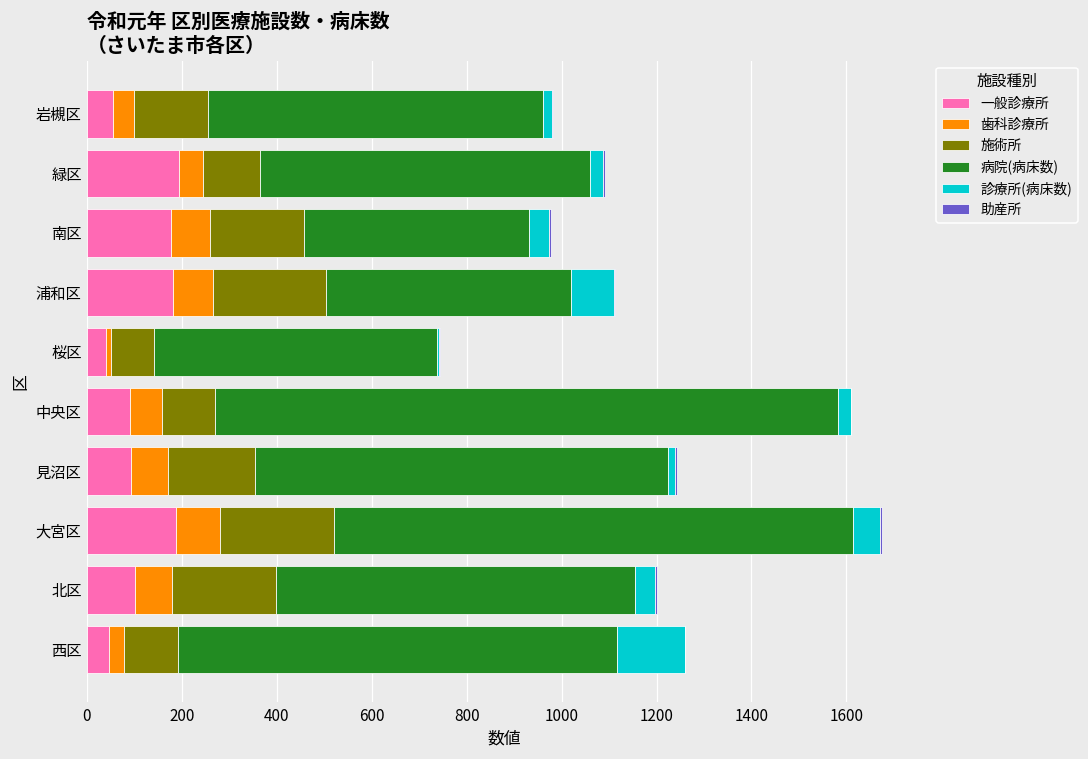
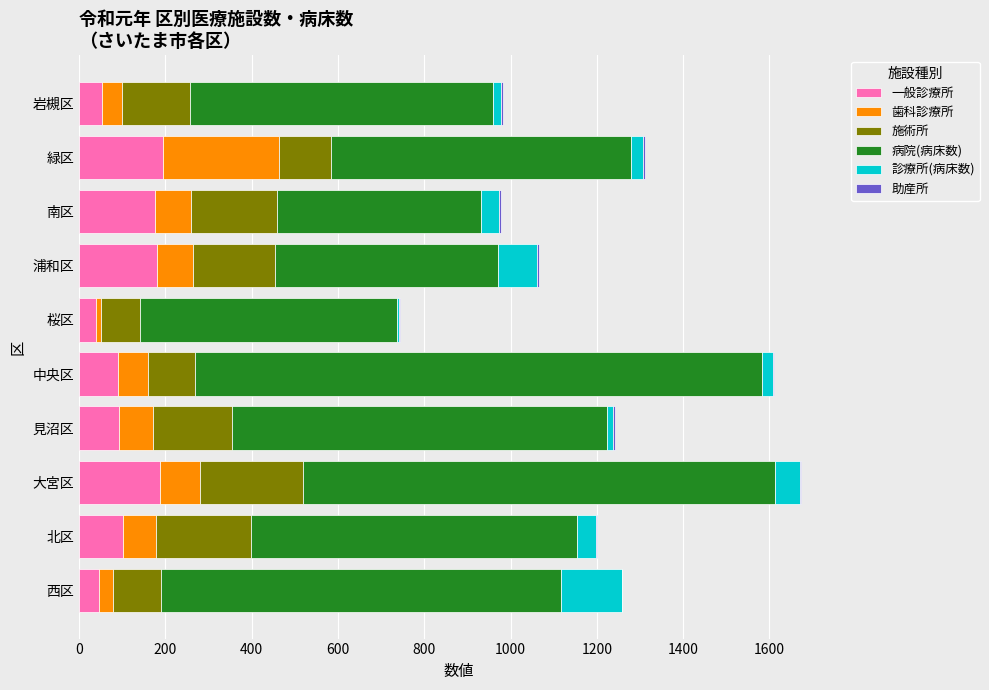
歯科診療所, 緑区: 50 -> 270
施術所, 浦和区: 240 -> 190
